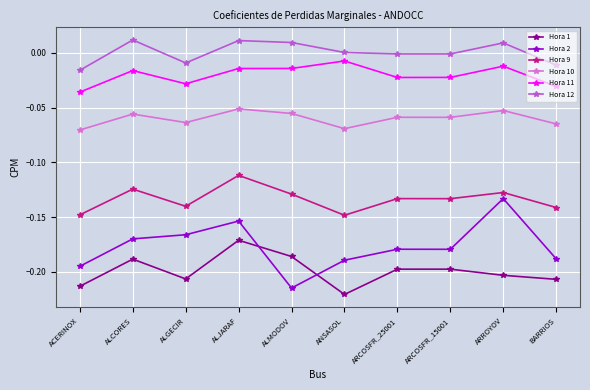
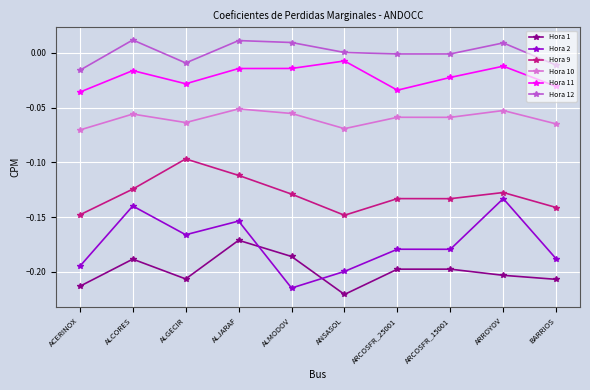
Hora 2, ALCORES: -0.170 -> -0.140
Hora 9, ALGECIR: -0.140 -> -0.097
Hora 2, ANSASOL: -0.189 -> -0.200
Hora 11, ARCOSFR_25001: -0.023 -> -0.034
